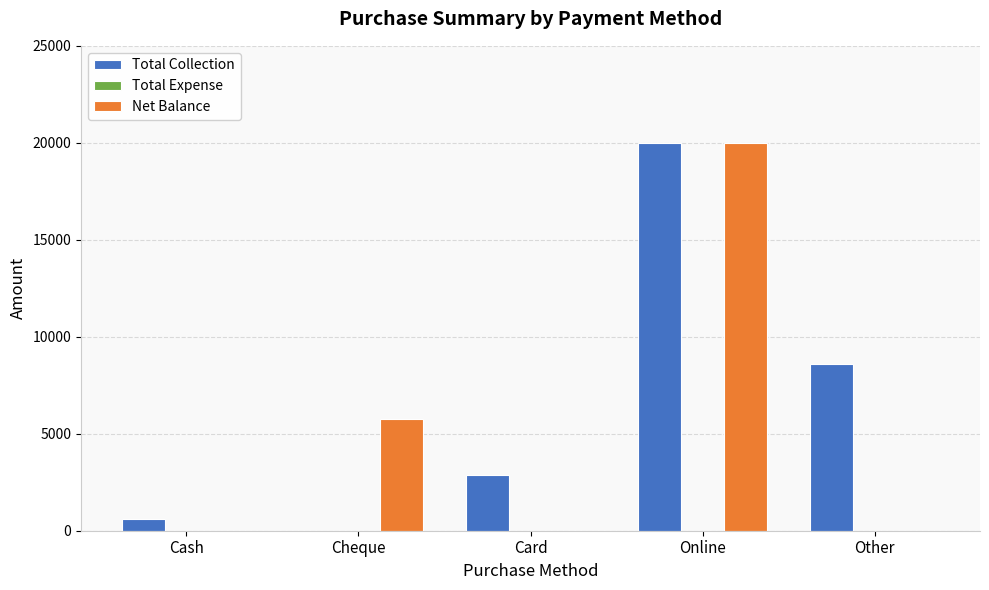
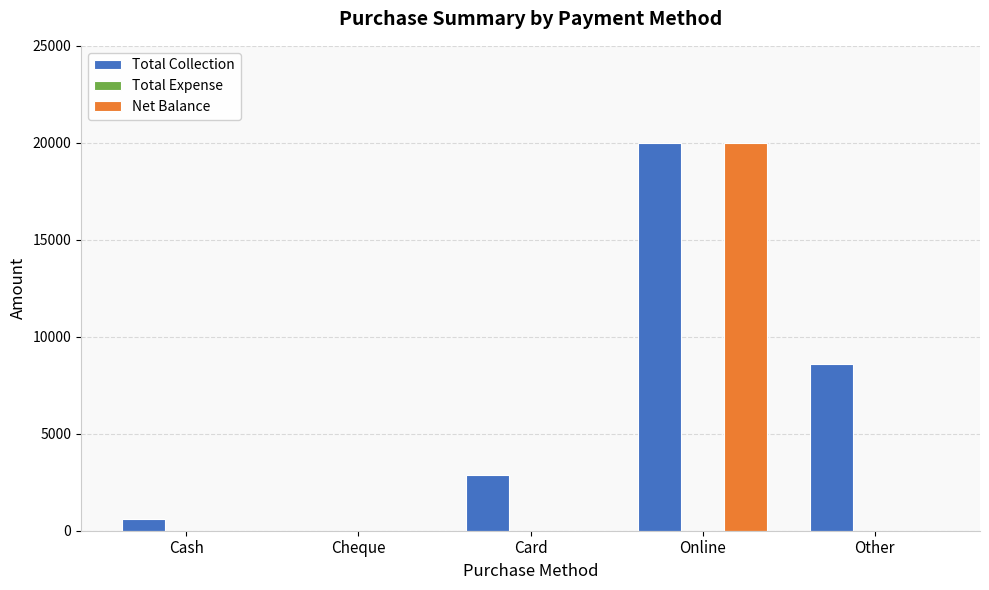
Net Balance, Cheque: 5800 -> 0
